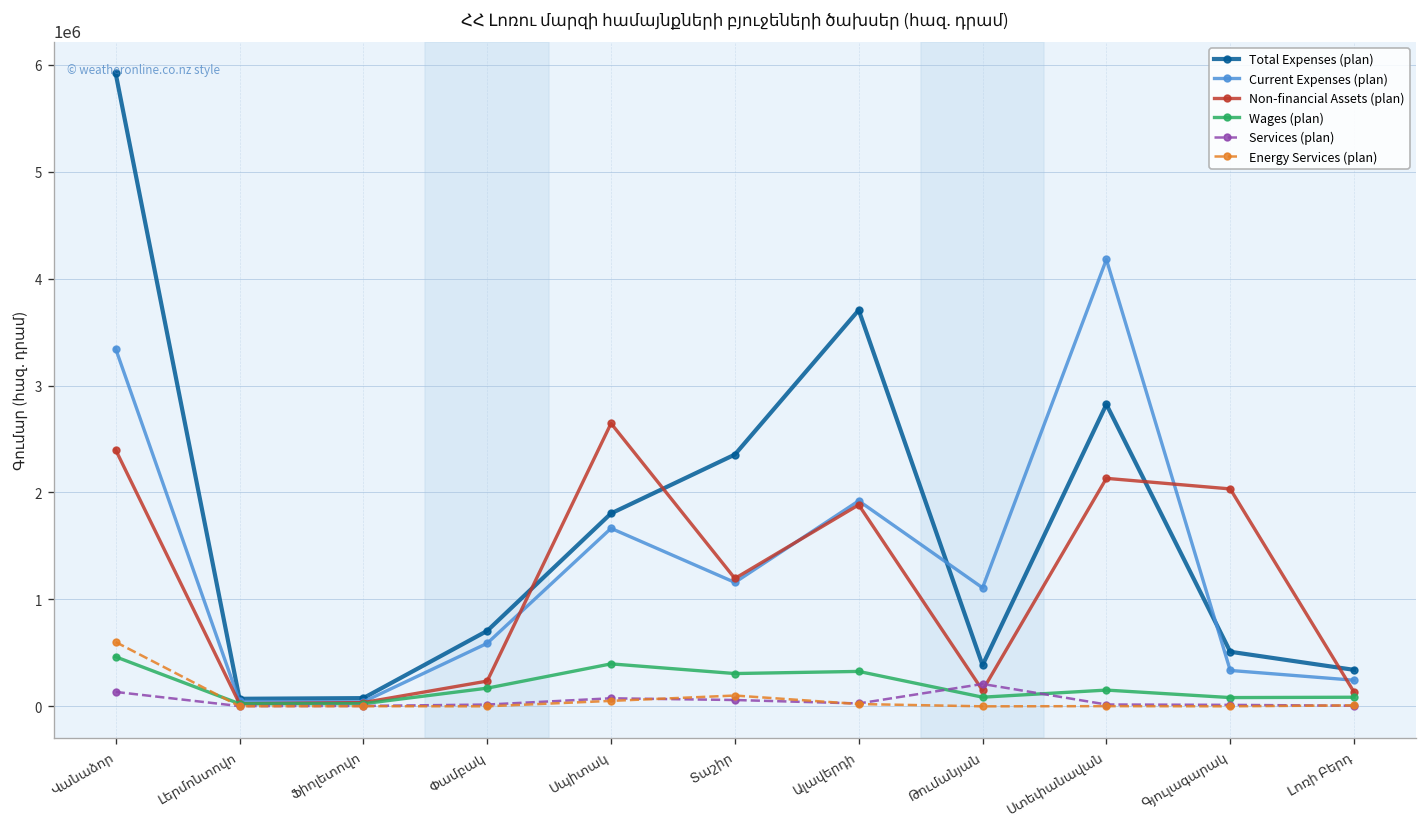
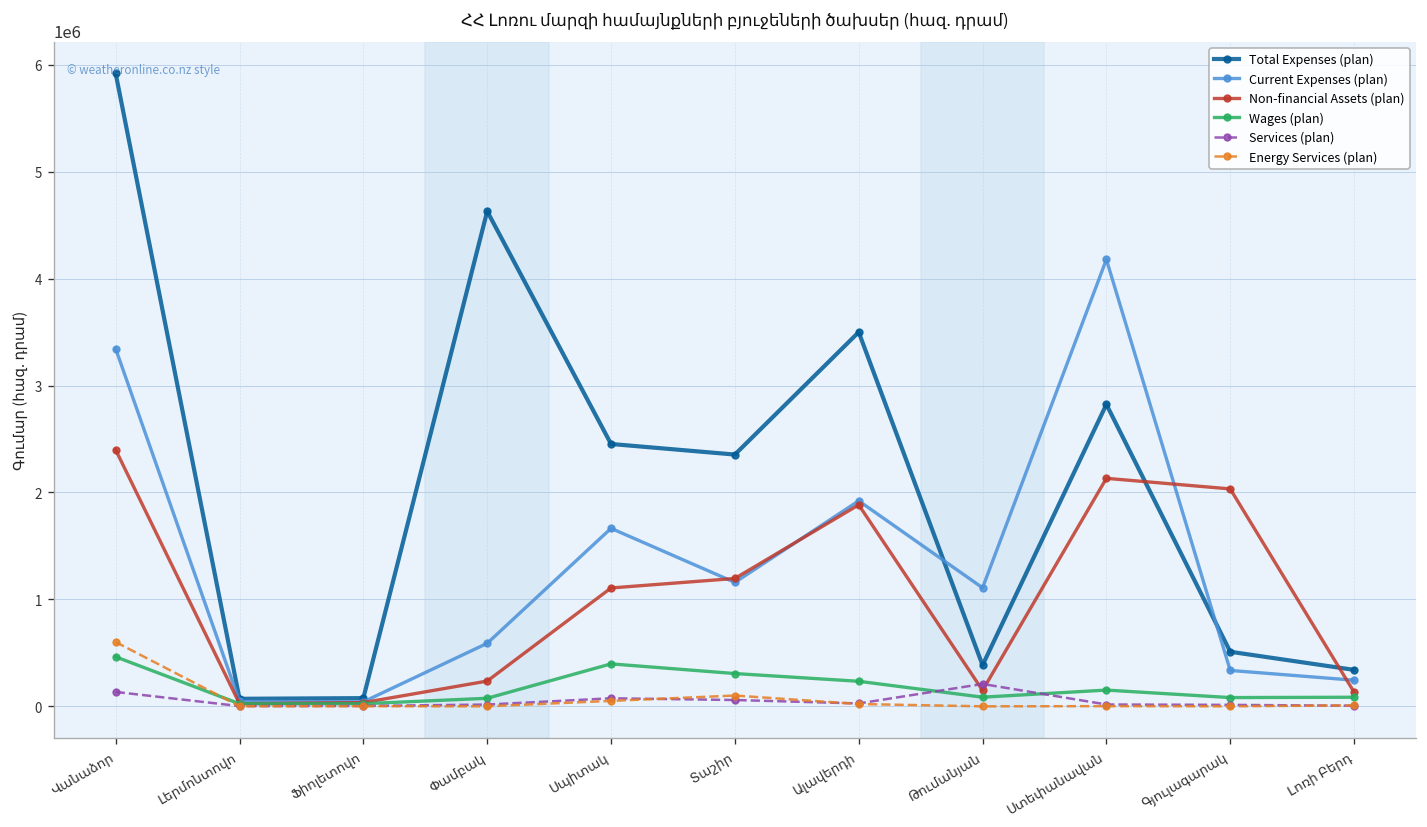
Total Expenses (plan), Փամբակ: 700000 -> 4600000
Wages (plan), Փամբակ: 200000 -> 100000
Total Expenses (plan), Սպիտակ: 1800000 -> 2500000
Non-financial Assets (plan), Սպիտակ: 2600000 -> 1100000
Total Expenses (plan), Ալավերդի: 3700000 -> 3500000
Wages (plan), Ալավերդի: 300000 -> 200000
